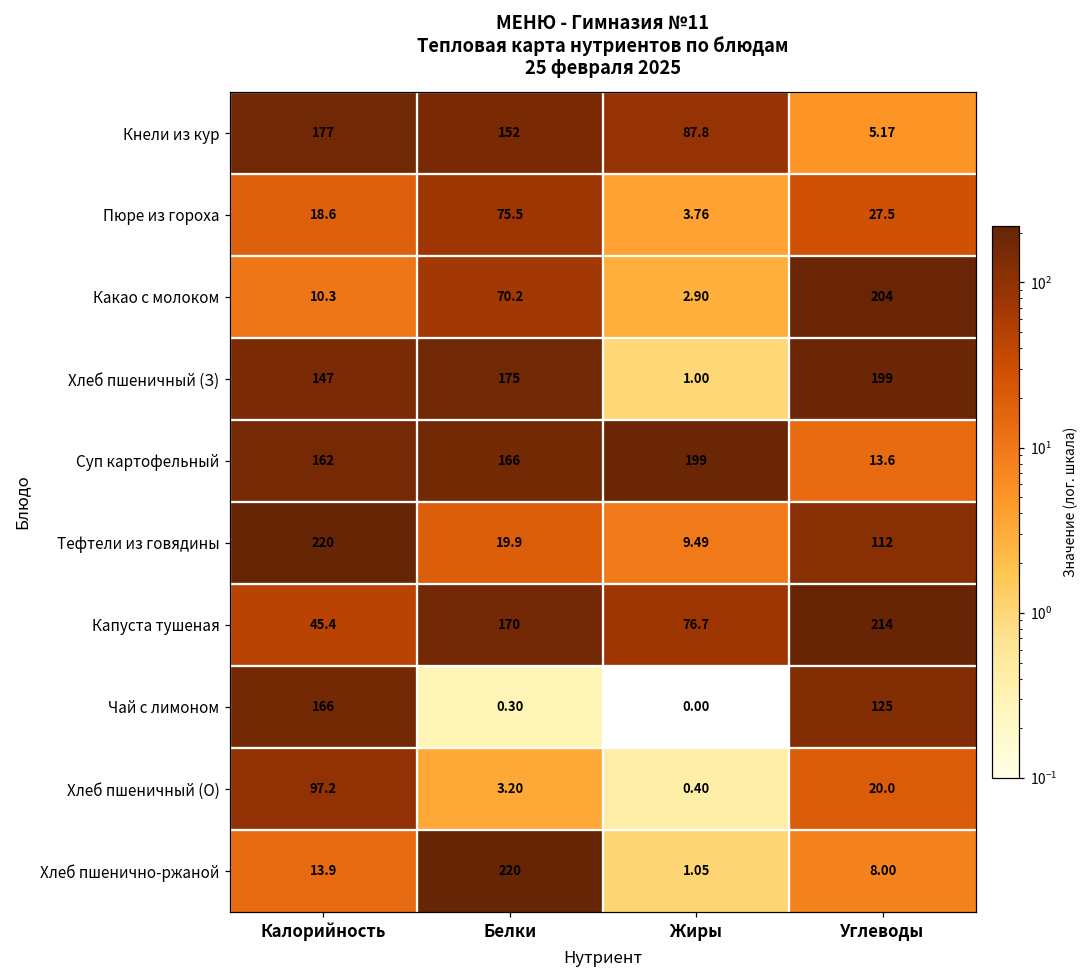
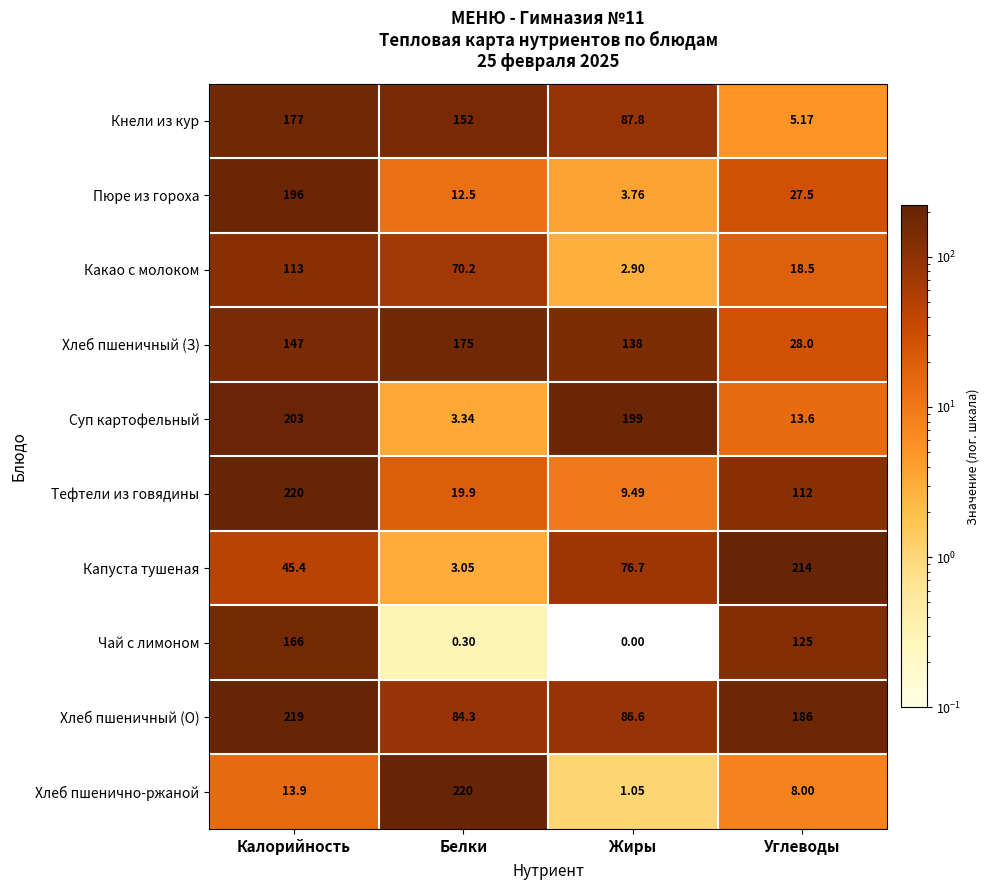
Пюре из гороха, Калорийность: 18.6 -> 196
Пюре из гороха, Белки: 75.5 -> 12.5
Какао с молоком, Калорийность: 10.3 -> 113
Какао с молоком, Углеводы: 204 -> 18.5
Хлеб пшеничный (З), Жиры: 1.00 -> 138
Хлеб пшеничный (З), Углеводы: 199 -> 28.0
Суп картофельный, Калорийность: 162 -> 203
Суп картофельный, Белки: 166 -> 3.34
Капуста тушеная, Белки: 170 -> 3.05
Хлеб пшеничный (О), Калорийность: 97.2 -> 219
Хлеб пшеничный (О), Белки: 3.20 -> 84.3
Хлеб пшеничный (О), Жиры: 0.40 -> 86.6
Хлеб пшеничный (О), Углеводы: 20.0 -> 186
